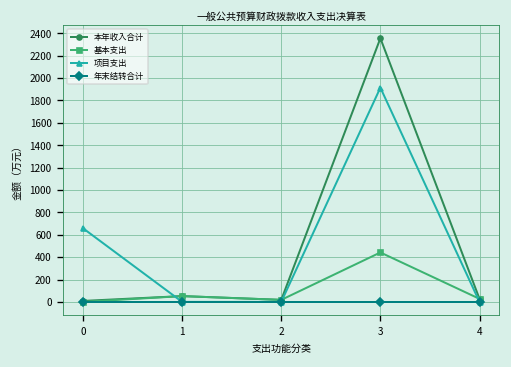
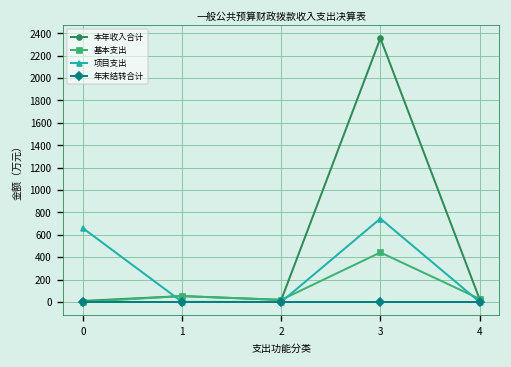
项目支出, 3: 1900 -> 700
